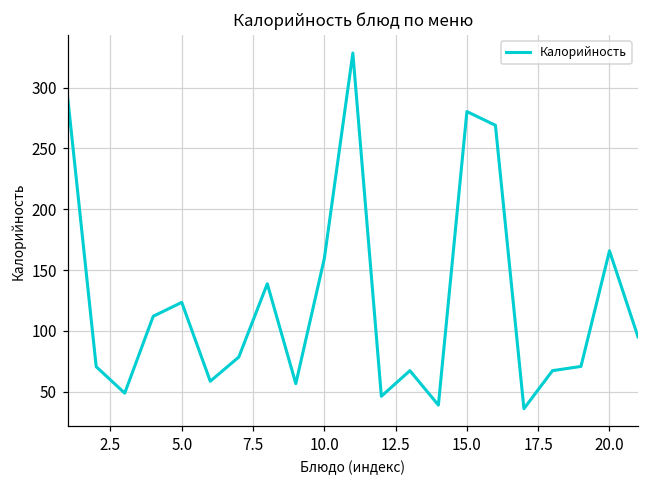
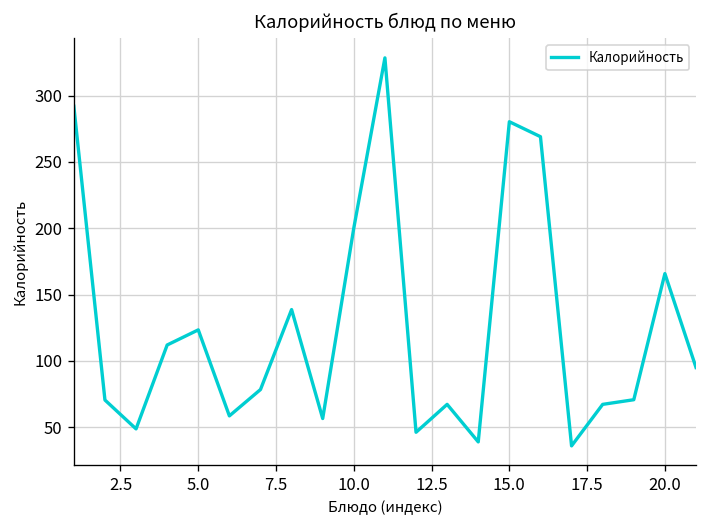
10.0: 159 -> 200
